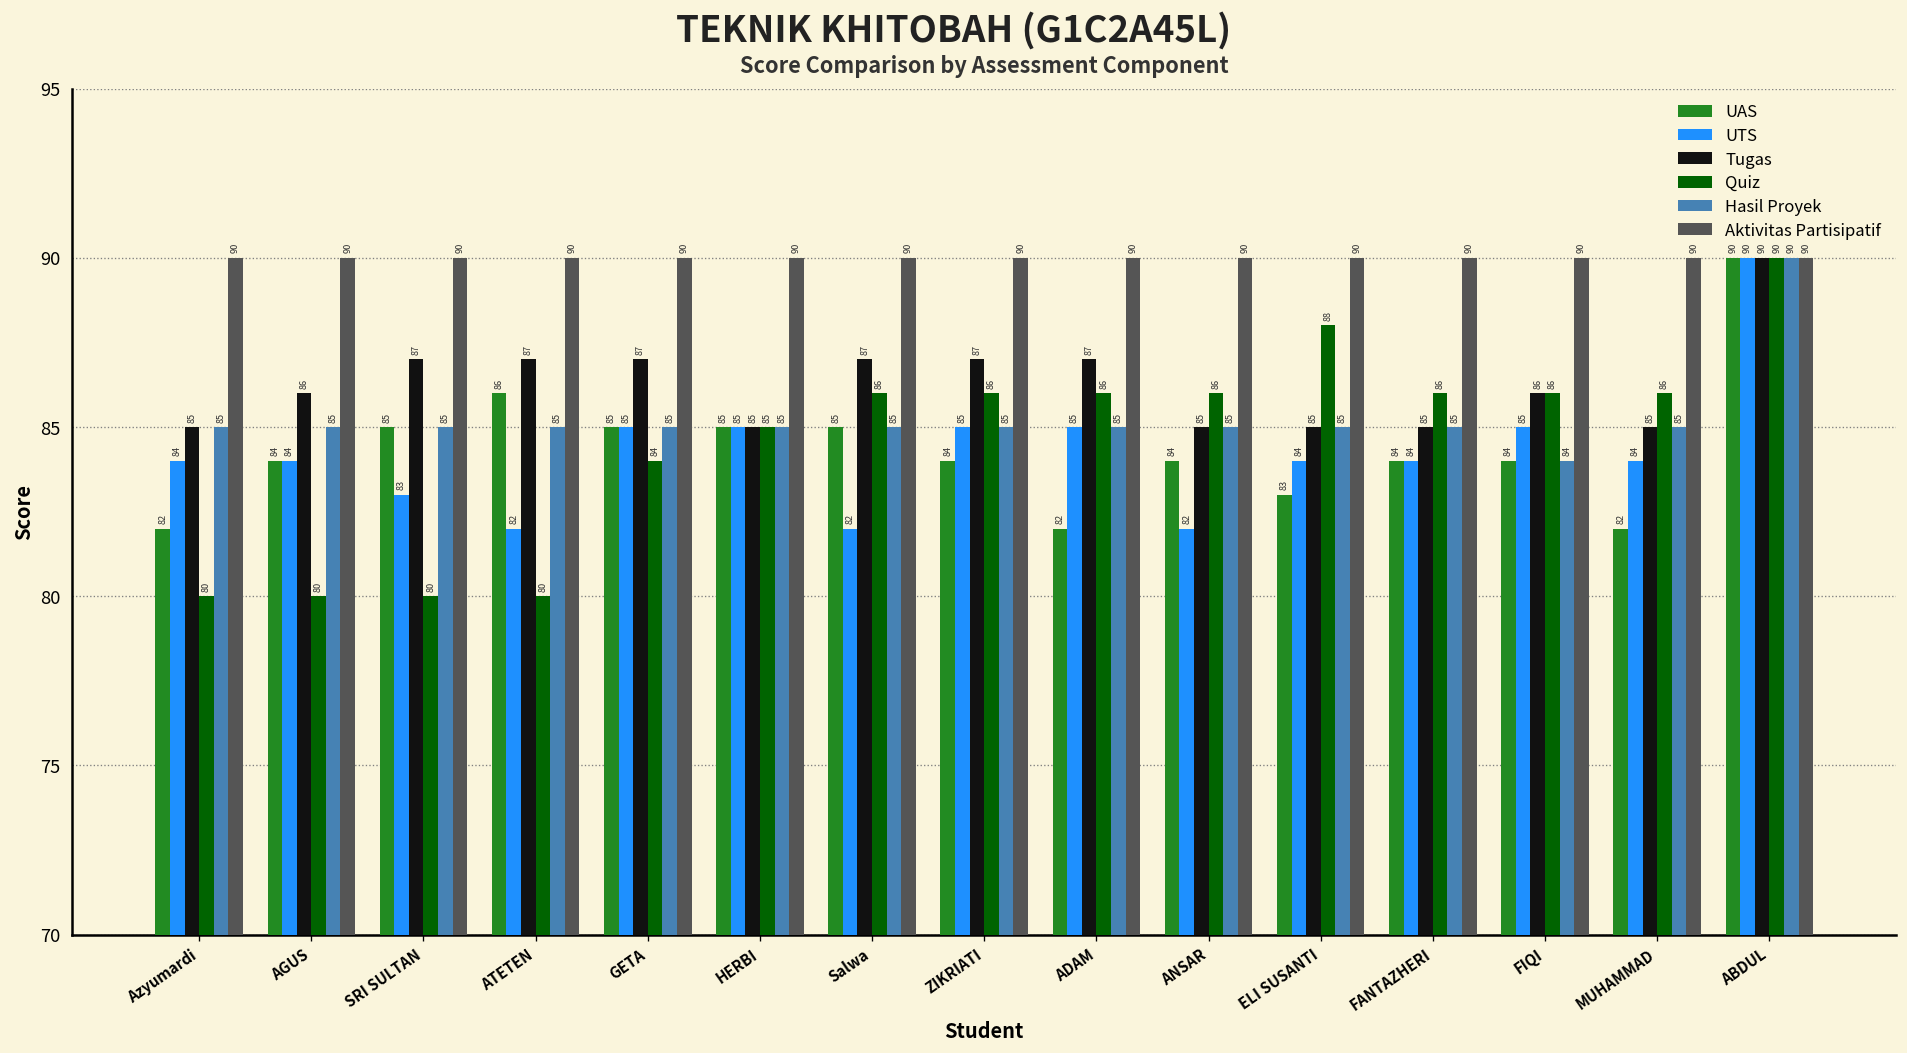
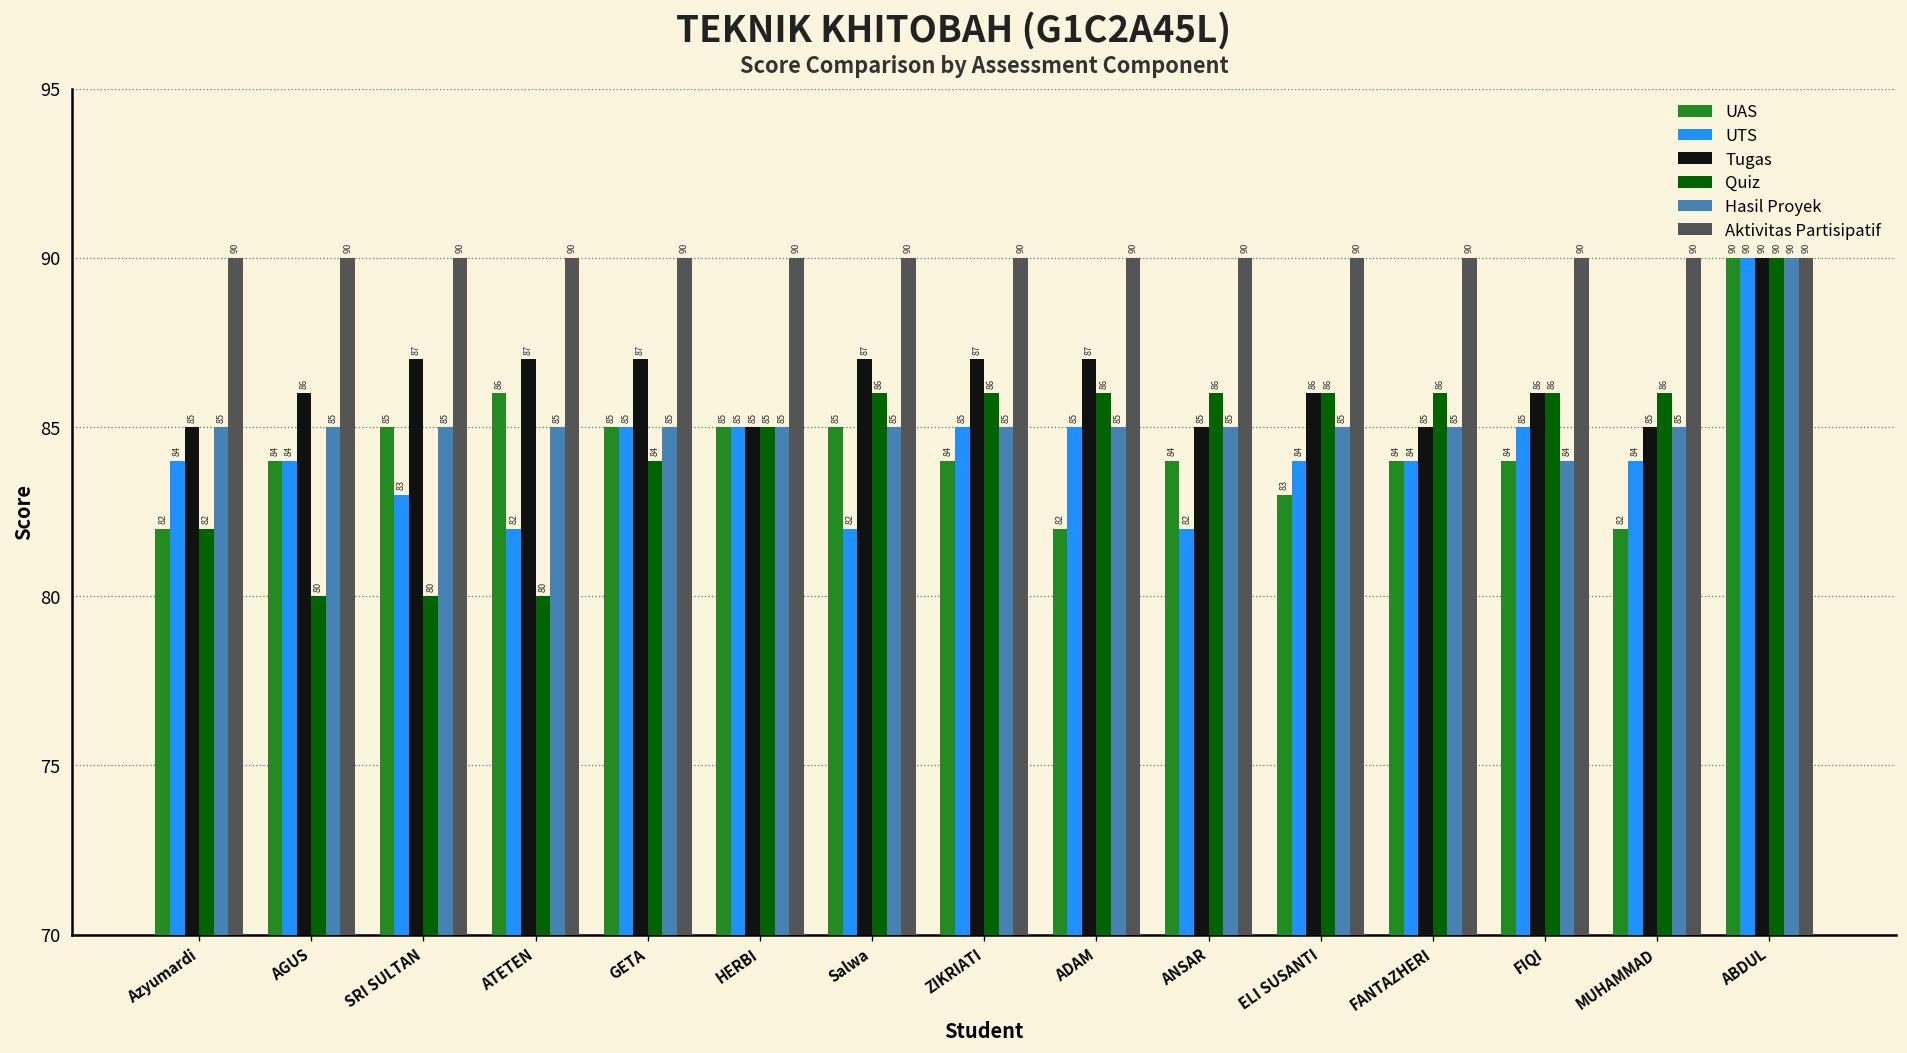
Quiz, Azyumardi: 80 -> 82
Tugas, ELI SUSANTI: 85 -> 86
Quiz, ELI SUSANTI: 88 -> 86
